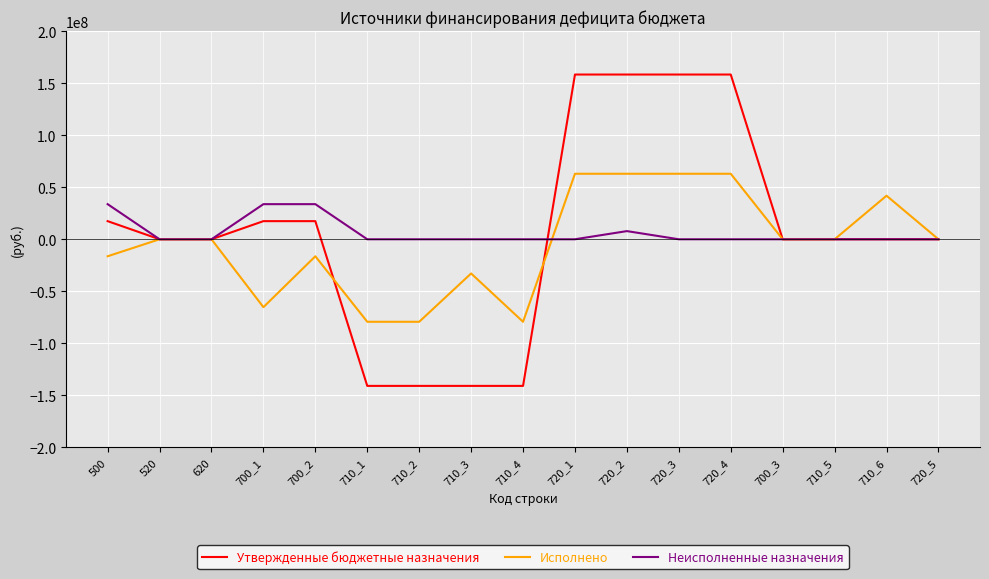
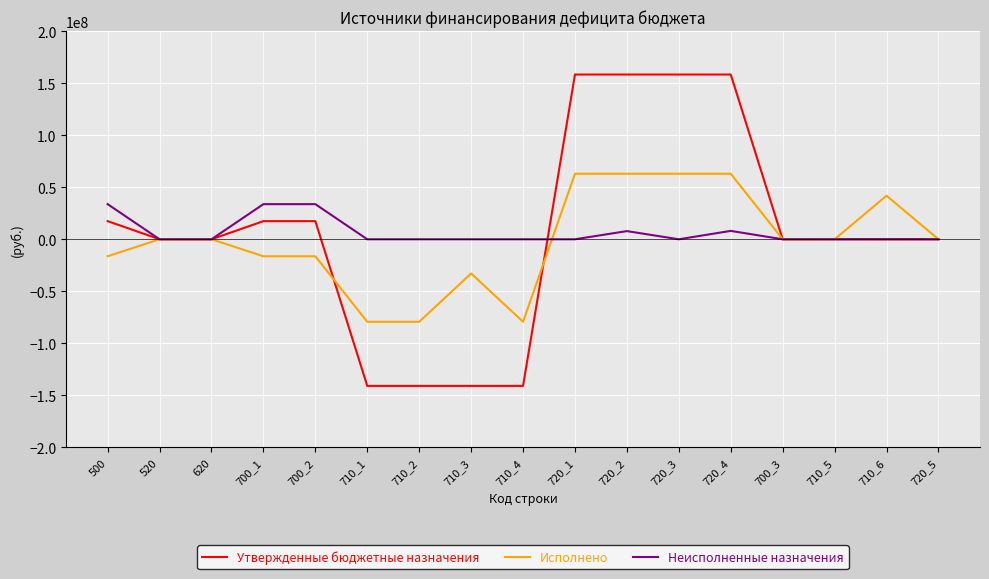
Исполнено, 700_1: -65000000 -> -16000000
Неисполненные назначения, 720_4: 0 -> 8000000
